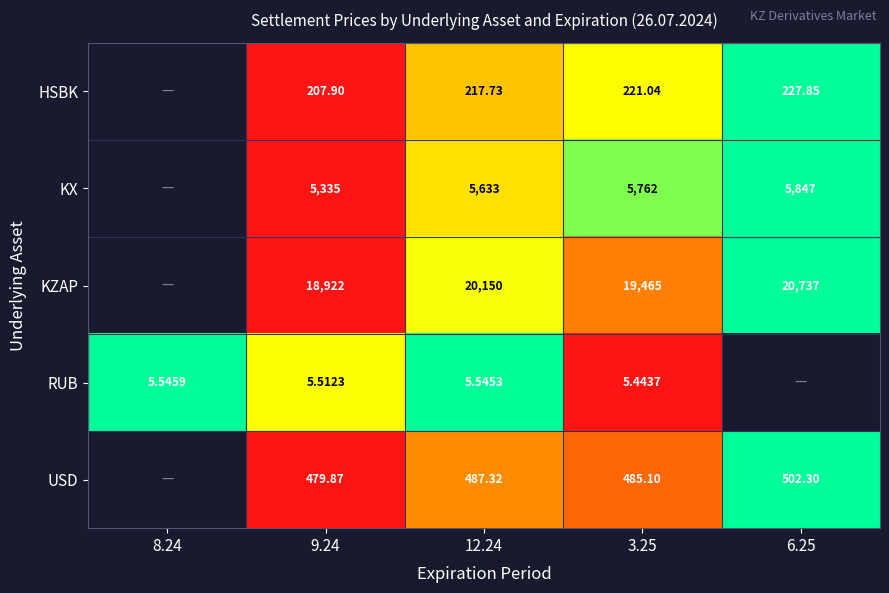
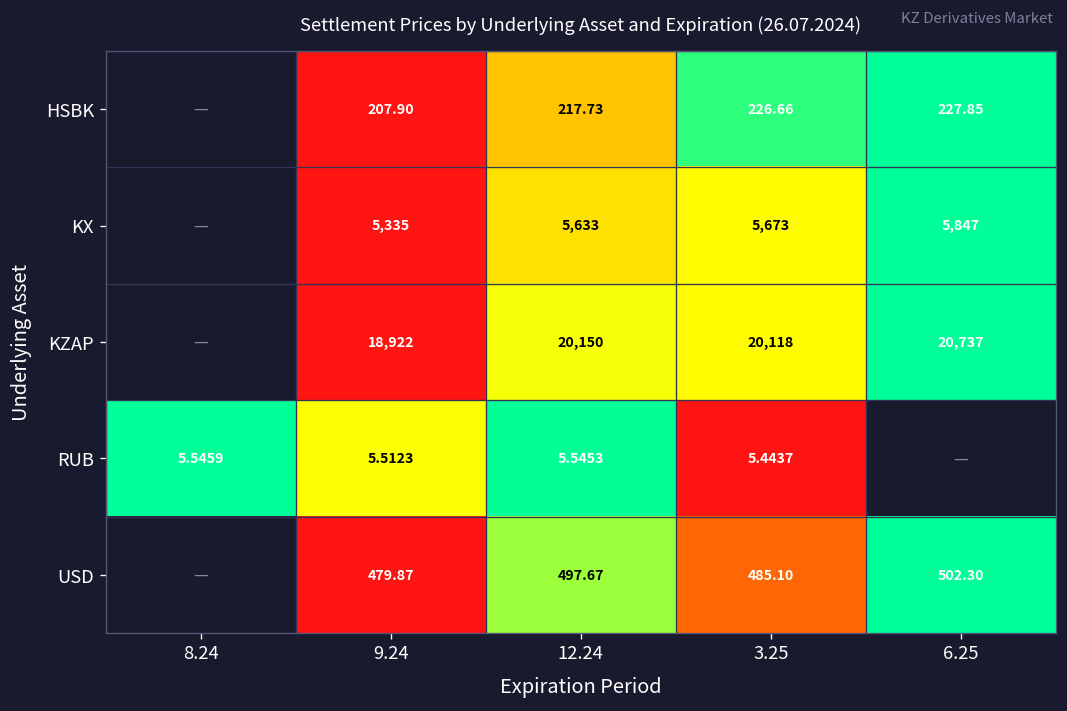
HSBK, 3.25: 221.04 -> 226.66
KX, 3.25: 5,762 -> 5,673
KZAP, 3.25: 19,465 -> 20,118
USD, 12.24: 487.32 -> 497.67
